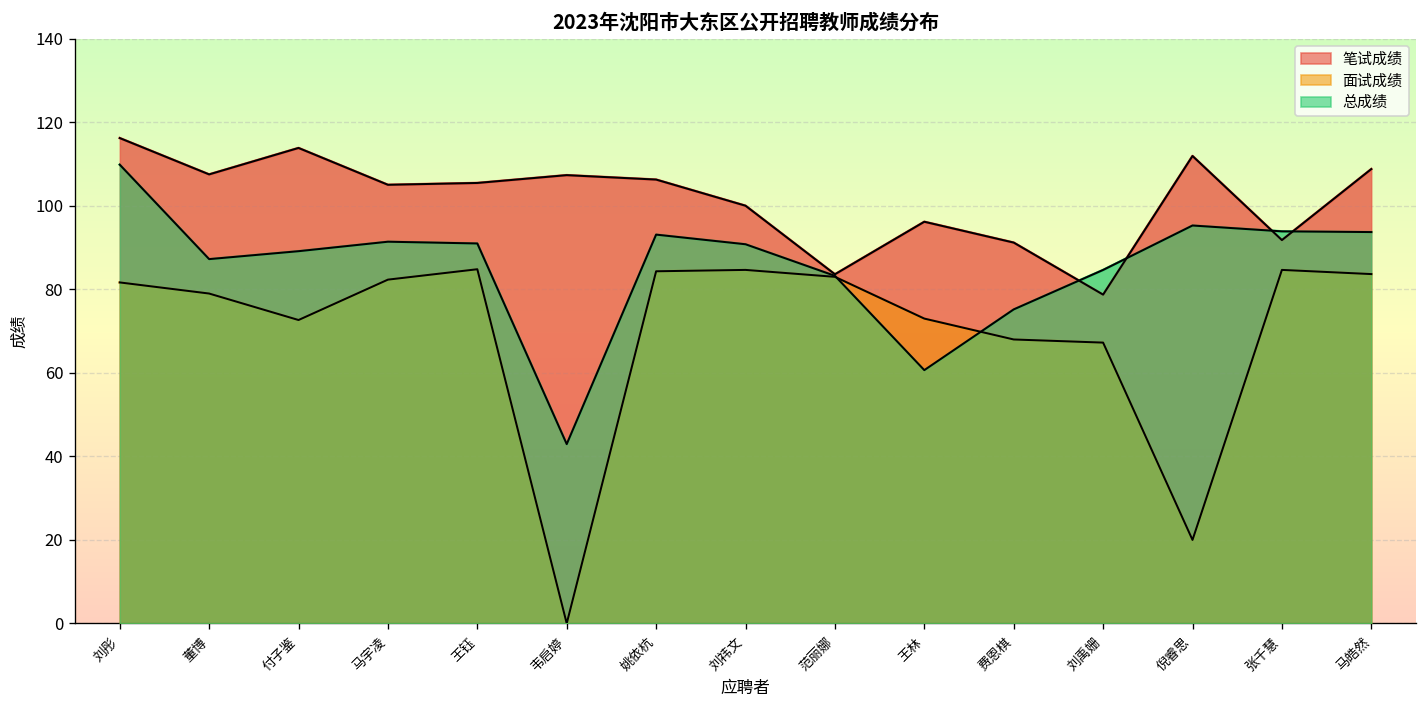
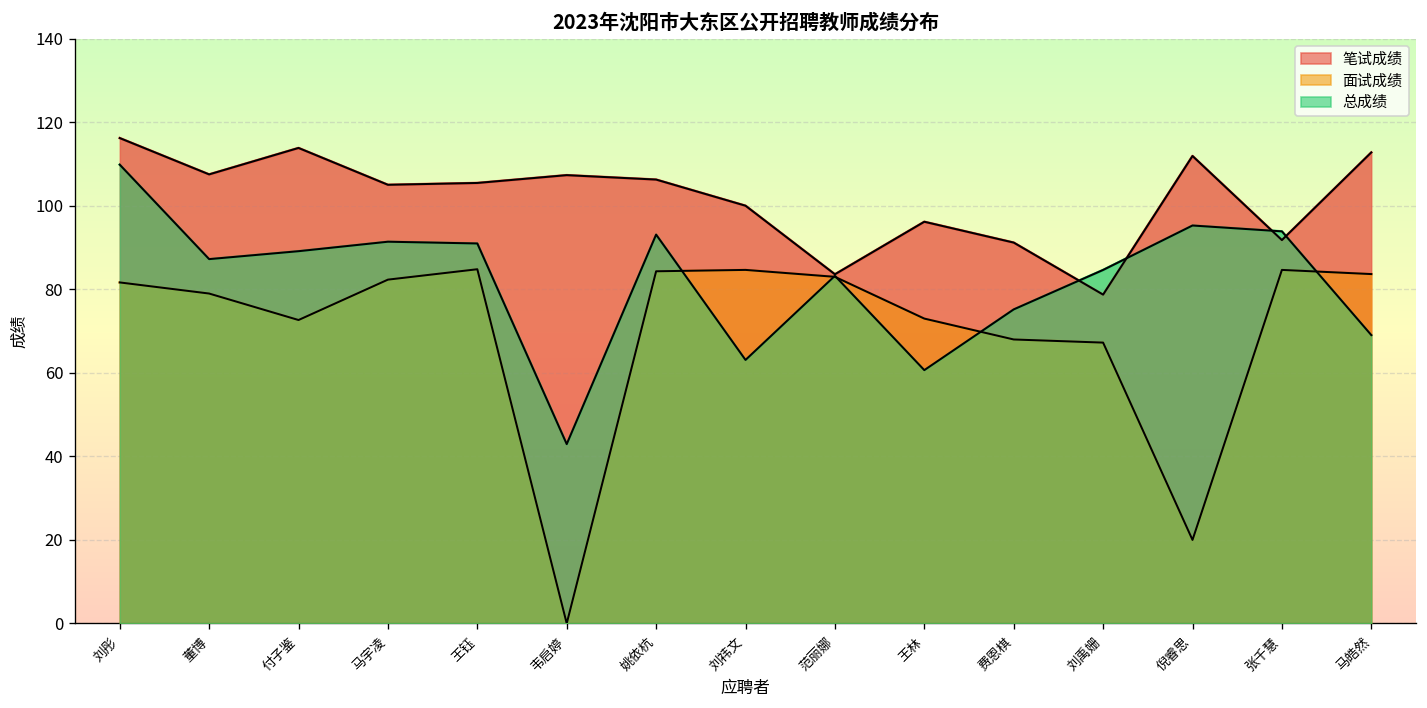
总成绩, 刘祎文: 91 -> 63
笔试成绩, 马皓然: 109 -> 113
总成绩, 马皓然: 94 -> 69
